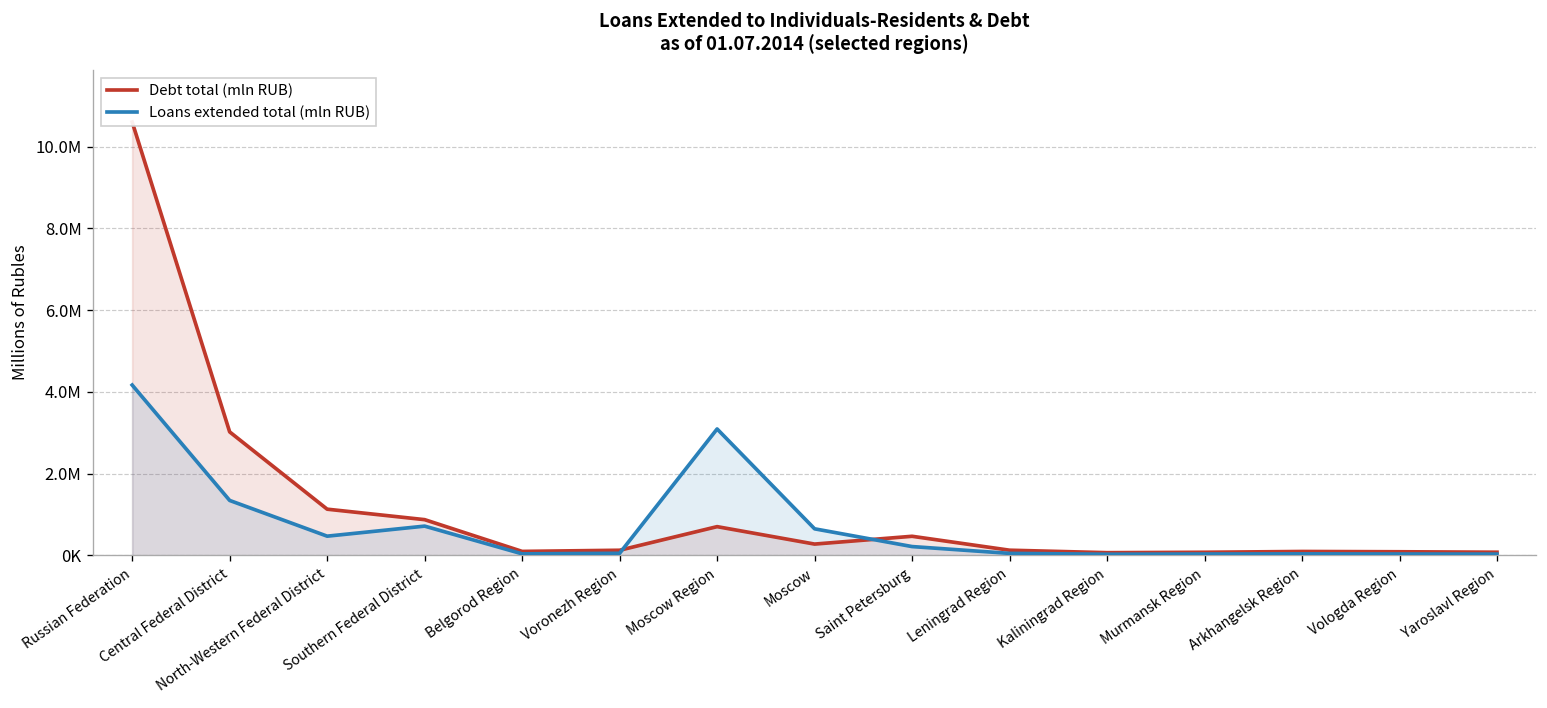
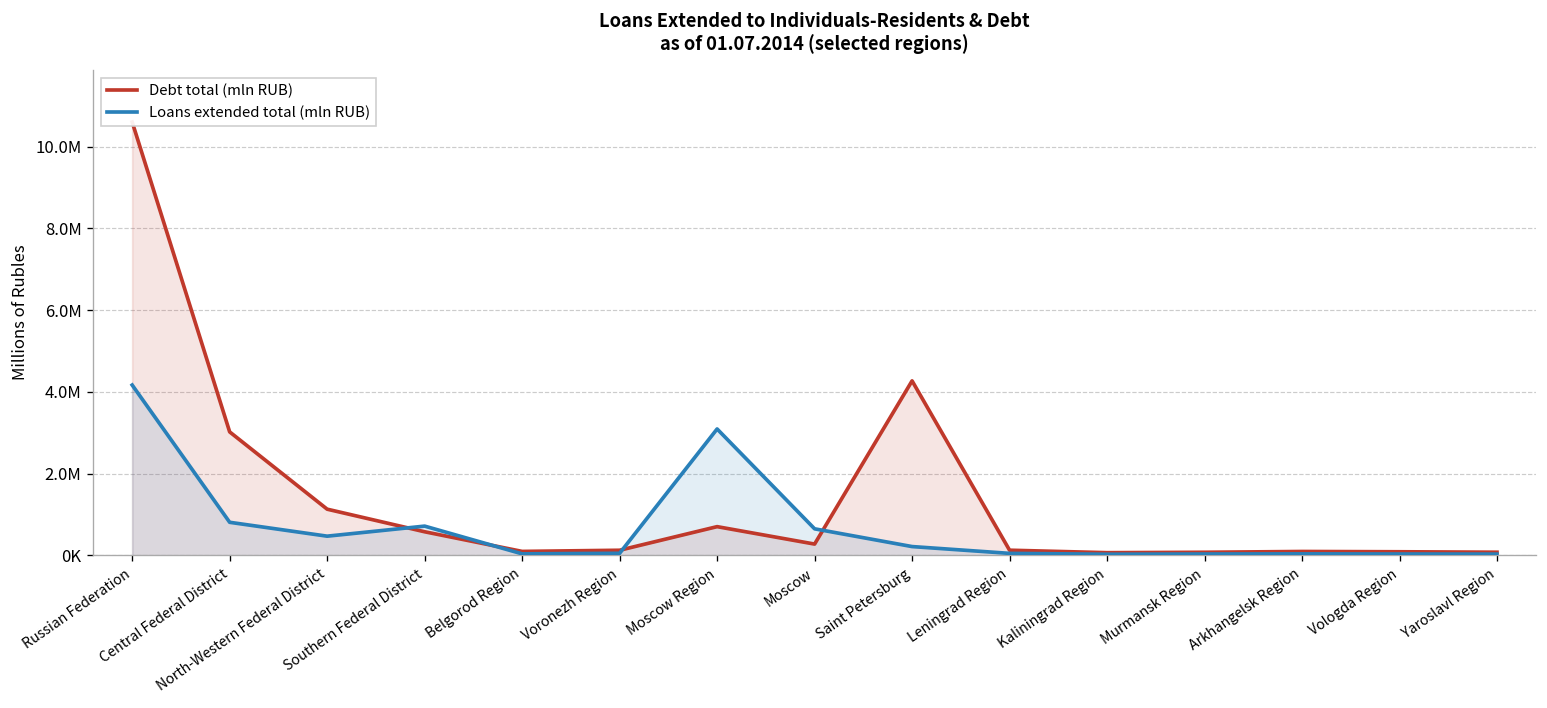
Loans extended total (mln RUB), Central Federal District: 1300000 -> 800000
Debt total (mln RUB), Southern Federal District: 900000 -> 600000
Debt total (mln RUB), Saint Petersburg: 500000 -> 4300000
